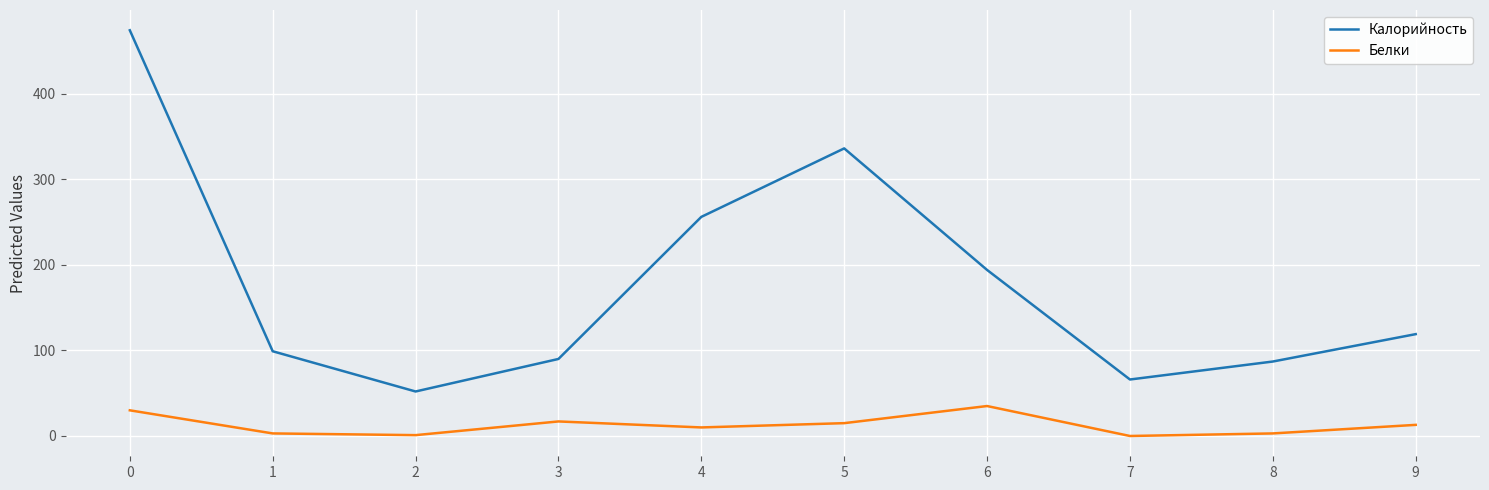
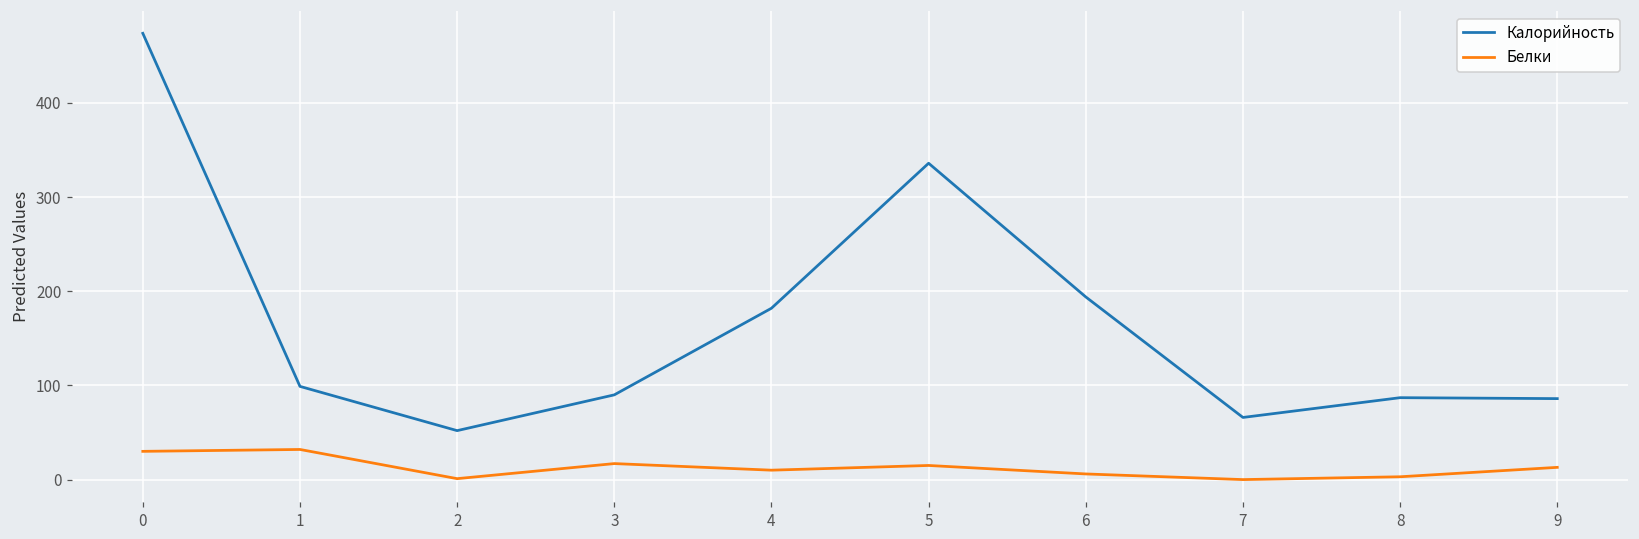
Белки, 1: 0 -> 30
Калорийность, 4: 260 -> 180
Белки, 6: 40 -> 10
Калорийность, 9: 120 -> 90
